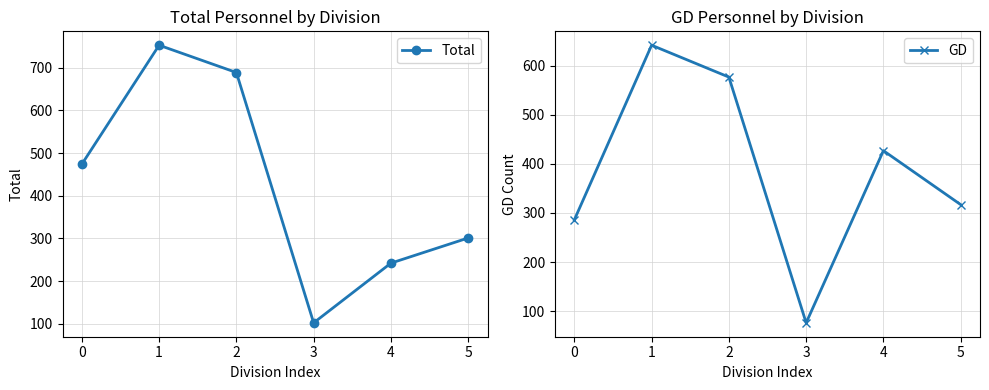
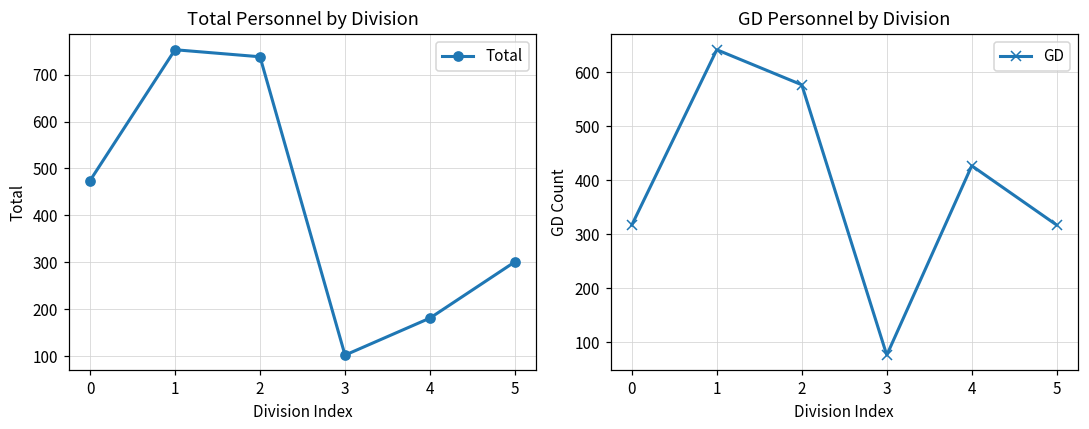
Total Personnel by Division, 2: 690 -> 740
Total Personnel by Division, 4: 240 -> 180
GD Personnel by Division, 0: 290 -> 320
